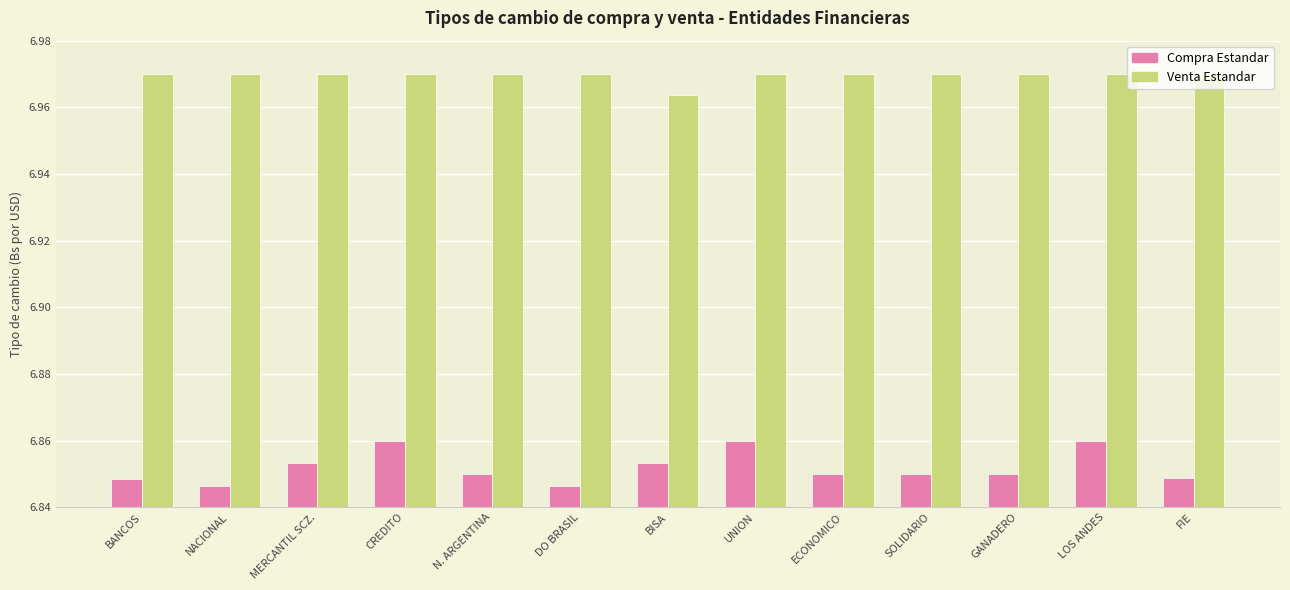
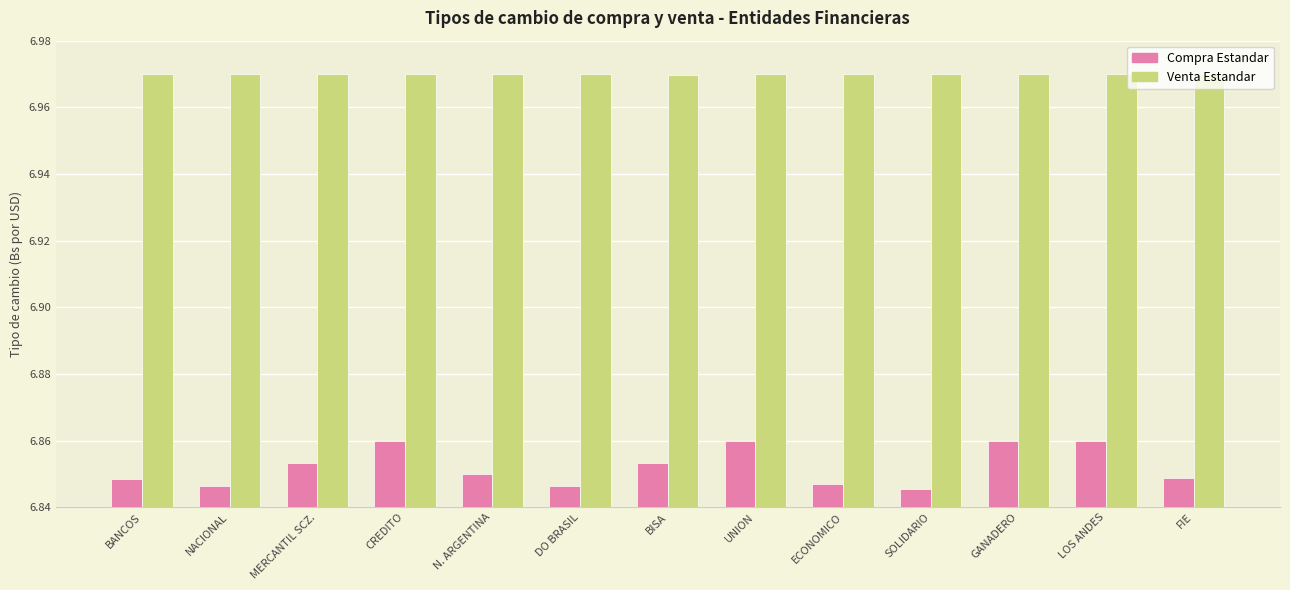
Venta Estandar, BISA: 6.964 -> 6.970
Compra Estandar, ECONOMICO: 6.850 -> 6.847
Compra Estandar, SOLIDARIO: 6.850 -> 6.845
Compra Estandar, GANADERO: 6.85 -> 6.86
